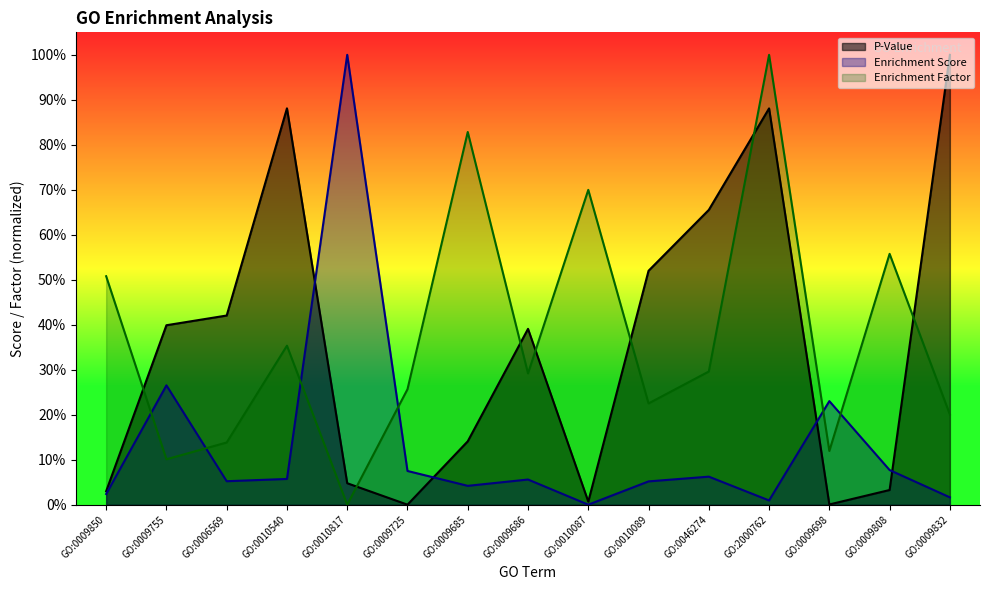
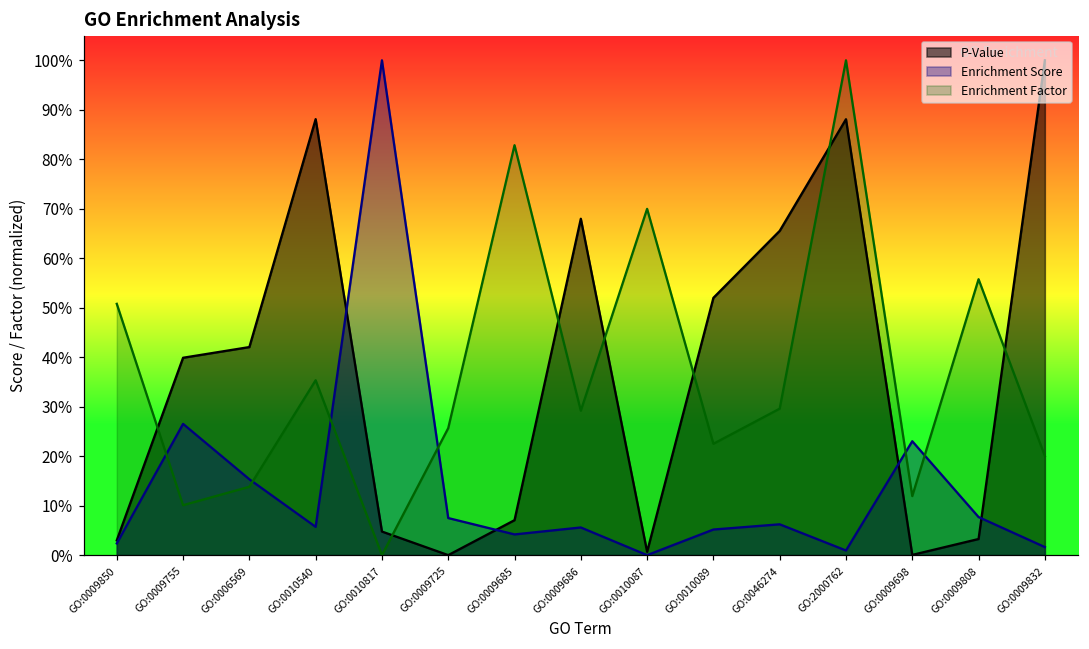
Enrichment Score, GO:0006569: 5% -> 15%
P-Value, GO:0009685: 14% -> 7%
P-Value, GO:0009686: 39% -> 68%
